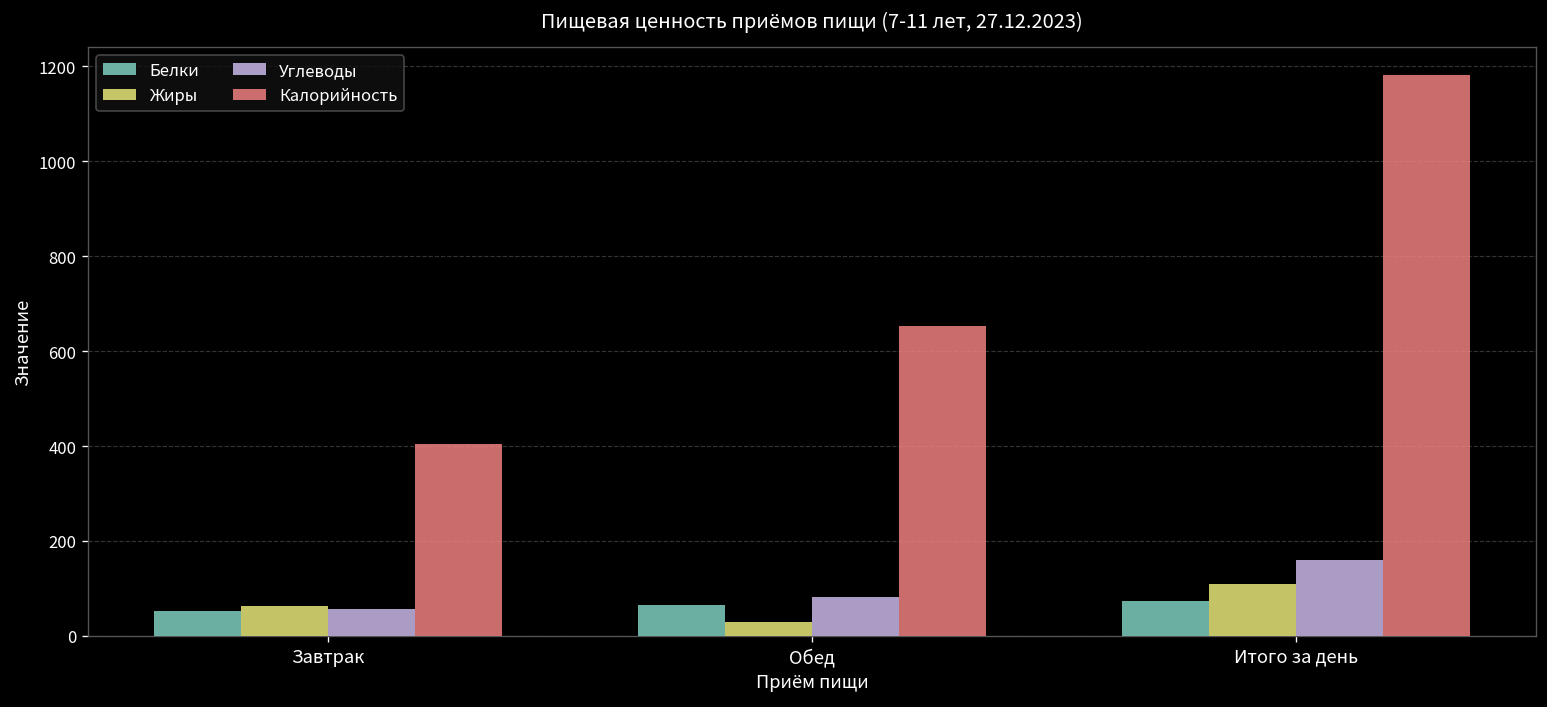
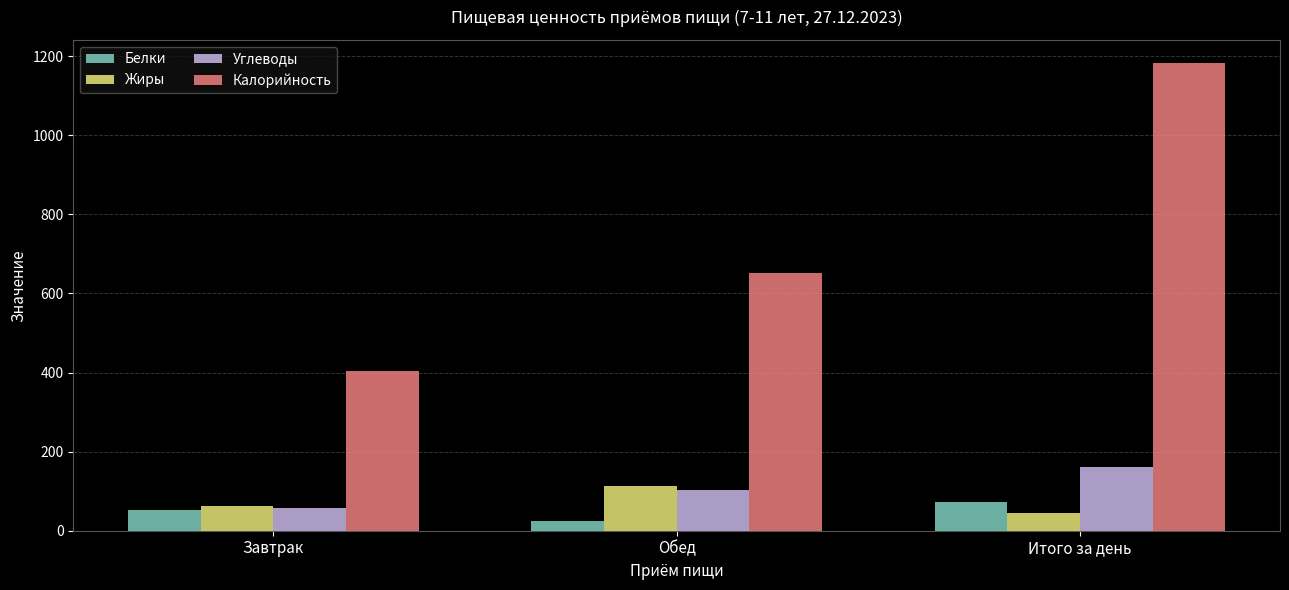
Белки, Обед: 60 -> 30
Жиры, Обед: 30 -> 110
Углеводы, Обед: 80 -> 100
Жиры, Итого за день: 110 -> 40
